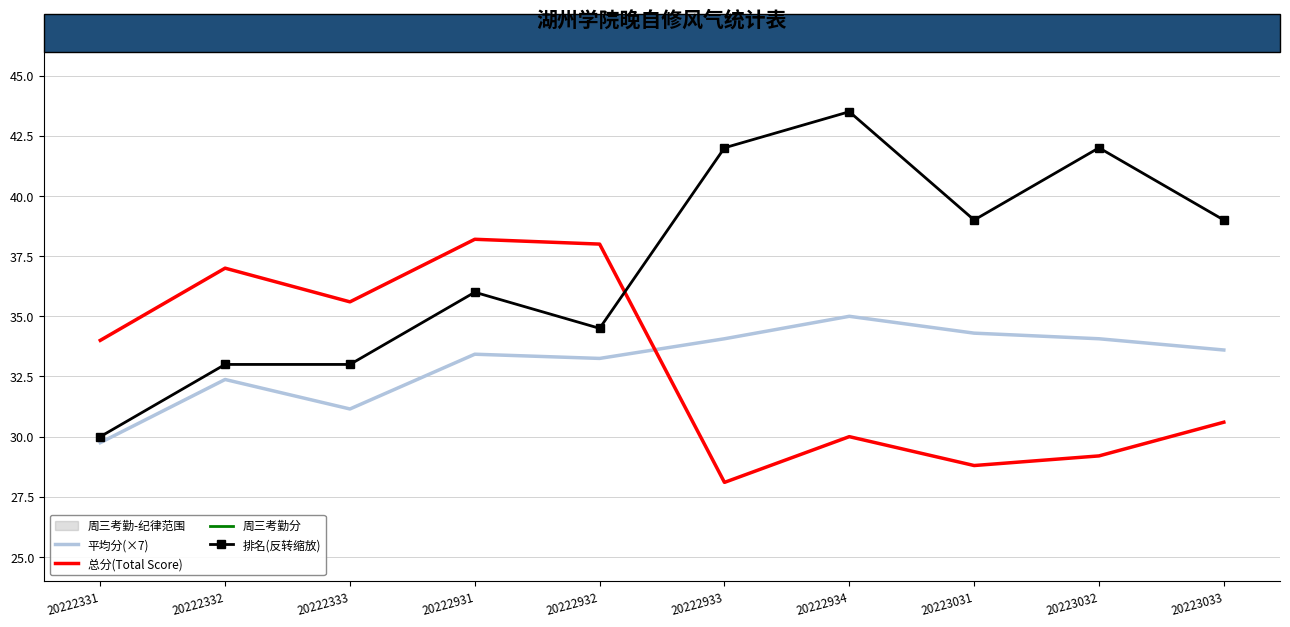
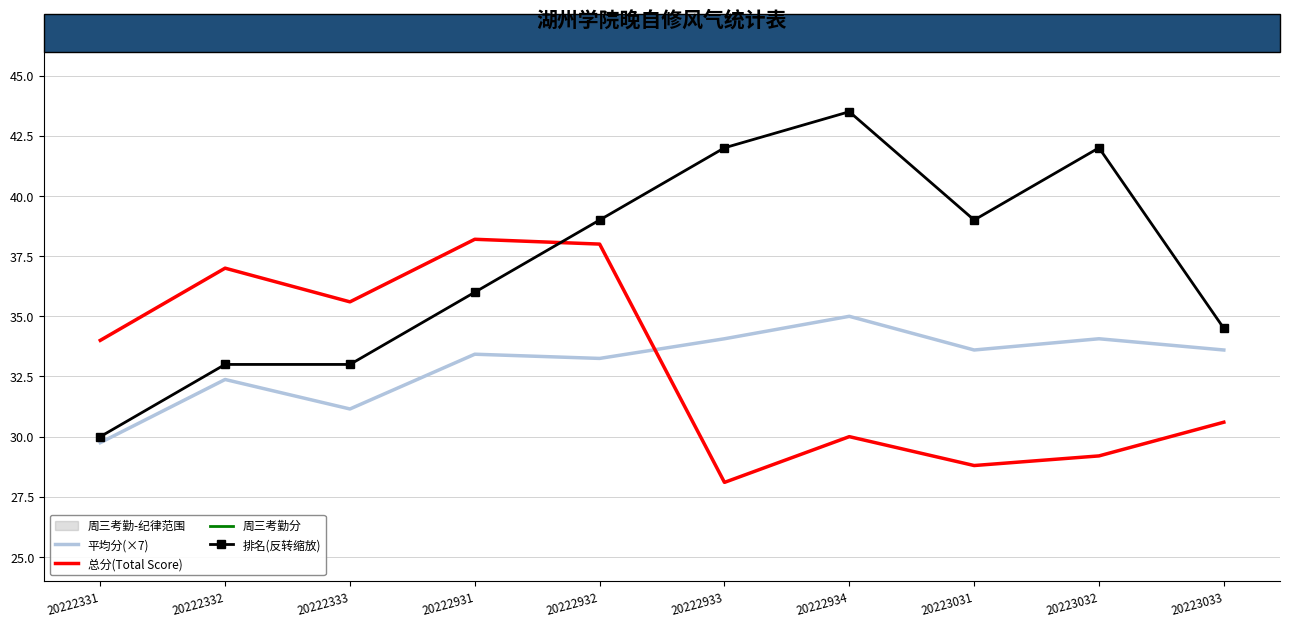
排名(反转缩放), 20222932: 34.5 -> 39.0
平均分(×7), 20223031: 34.3 -> 33.6
排名(反转缩放), 20223033: 39.0 -> 34.5
